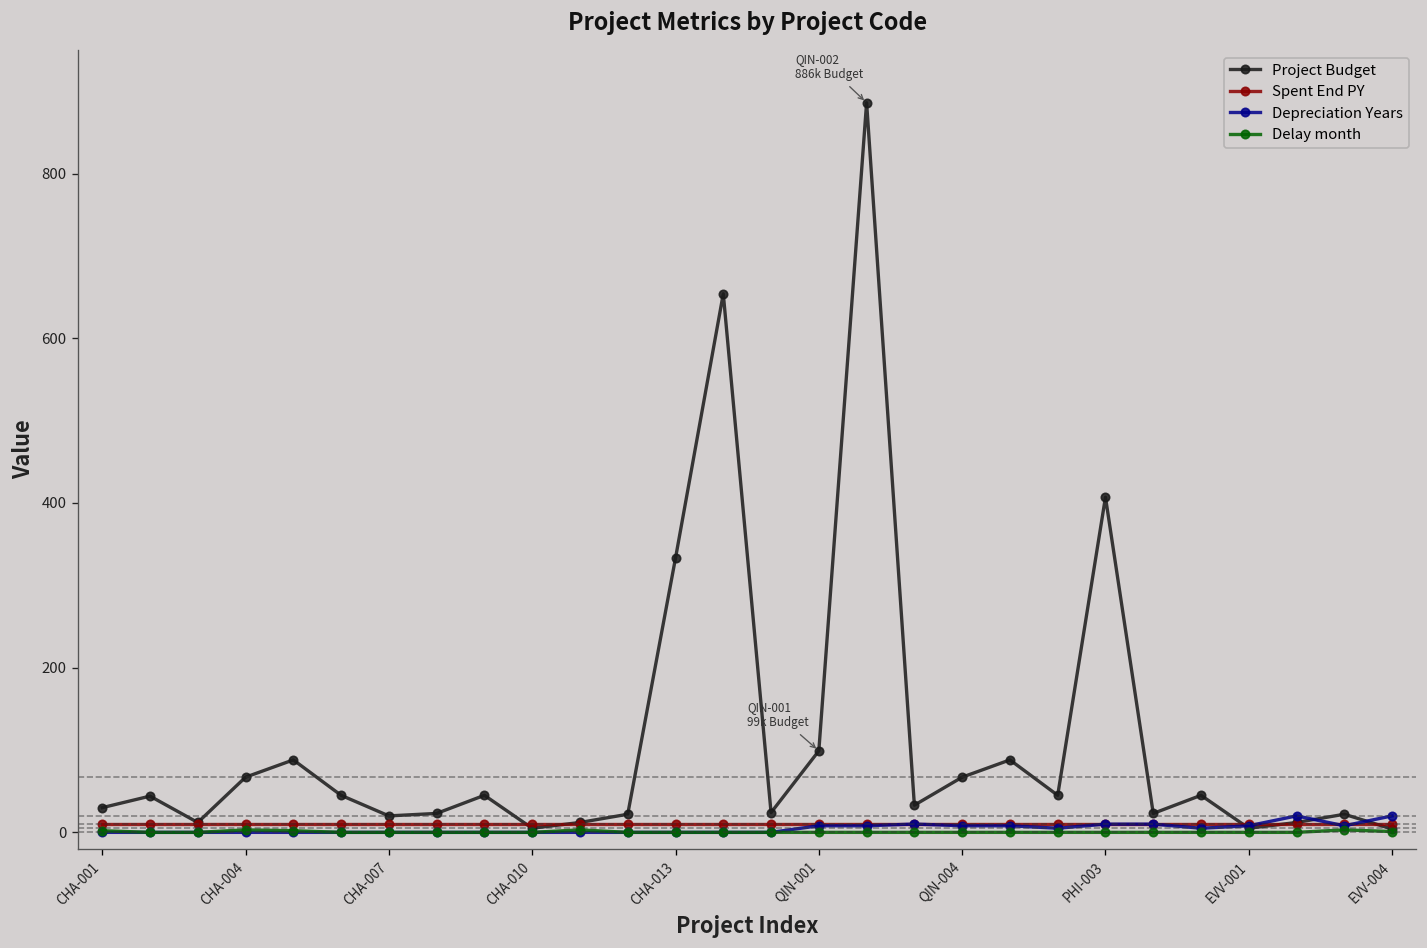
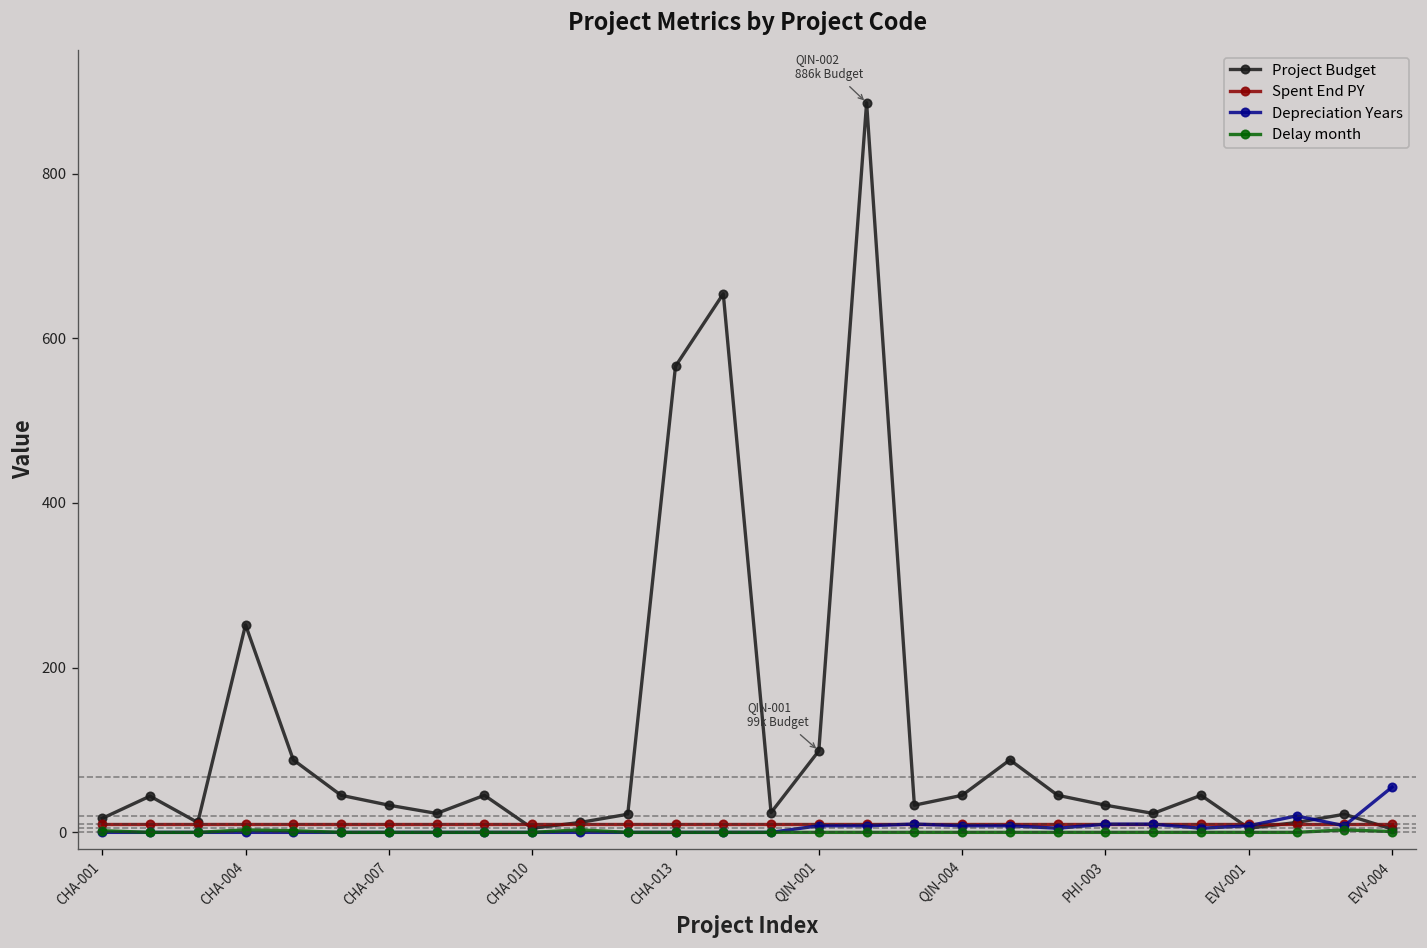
Project Budget, CHA-001: 30 -> 20
Project Budget, CHA-004: 70 -> 250
Project Budget, CHA-007: 20 -> 30
Project Budget, CHA-013: 330 -> 570
Project Budget, QIN-004: 70 -> 50
Project Budget, PHI-003: 410 -> 30
Depreciation Years, EVV-004: 20 -> 60
